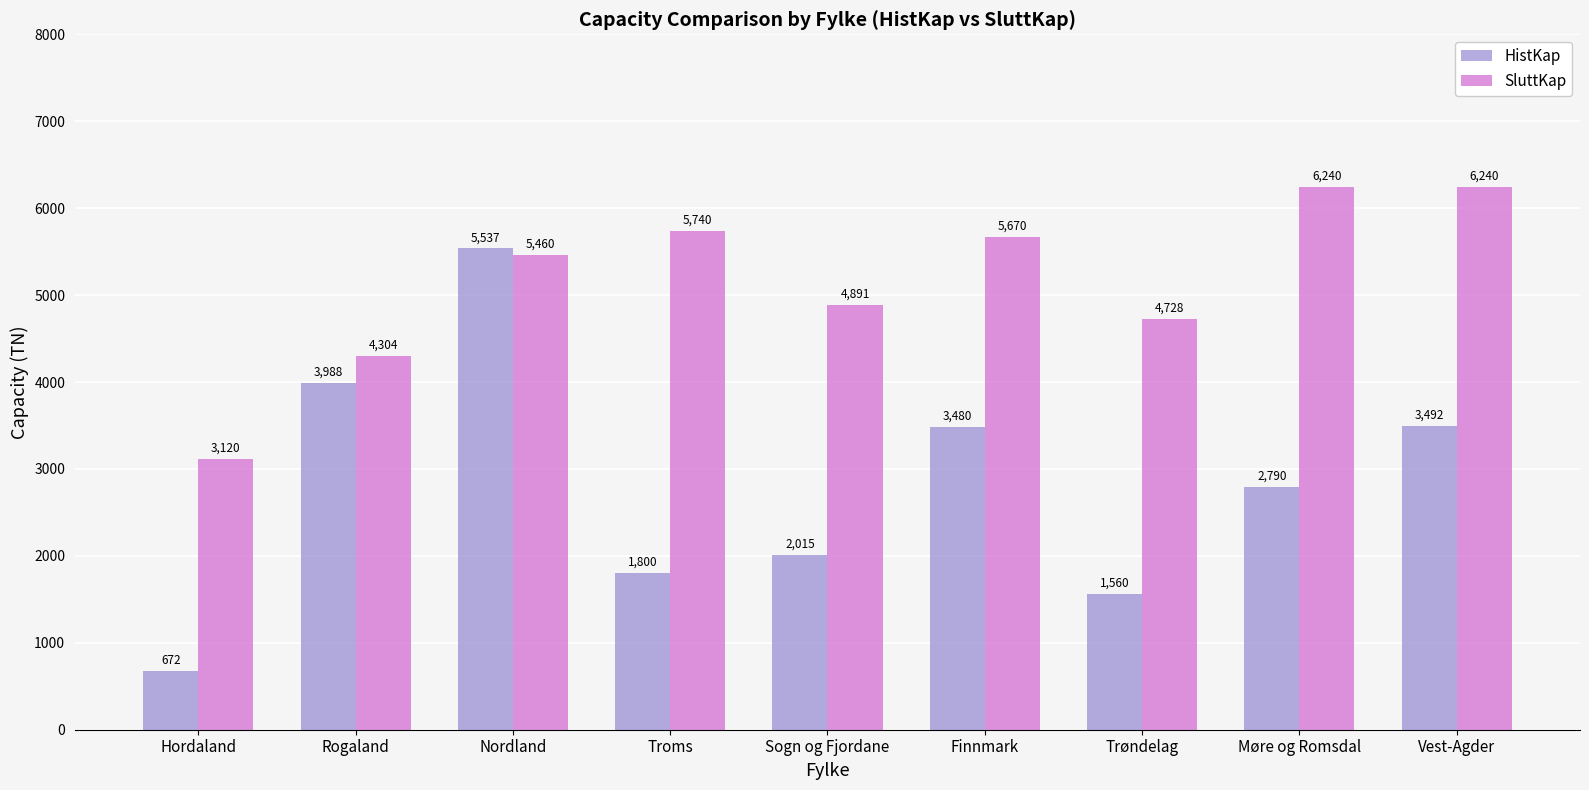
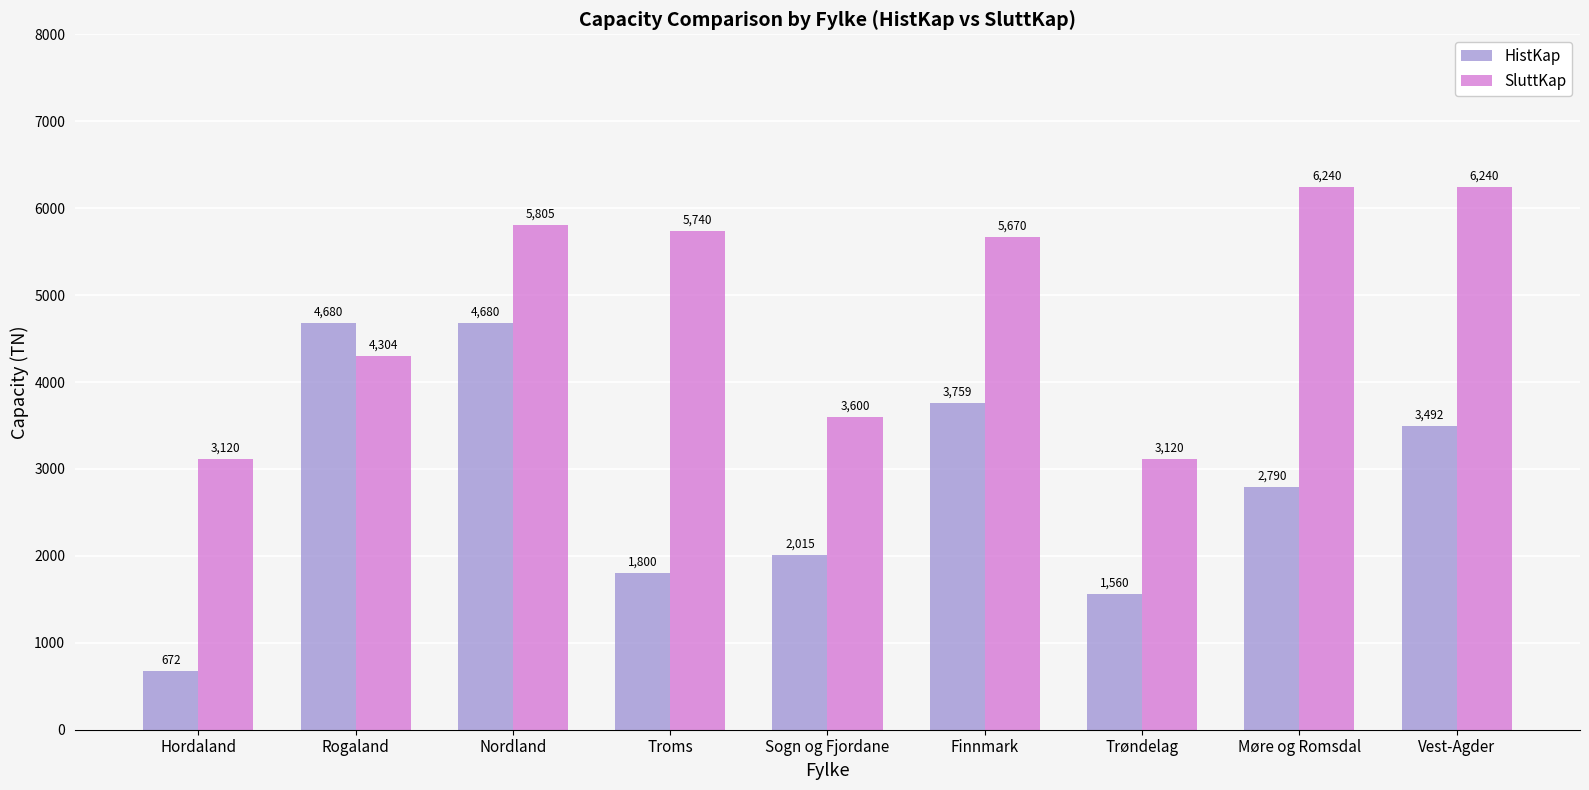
HistKap, Rogaland: 3,988 -> 4,680
HistKap, Nordland: 5,537 -> 4,680
SluttKap, Nordland: 5,460 -> 5,805
SluttKap, Sogn og Fjordane: 4,891 -> 3,600
HistKap, Finnmark: 3,480 -> 3,759
SluttKap, Trøndelag: 4,728 -> 3,120
